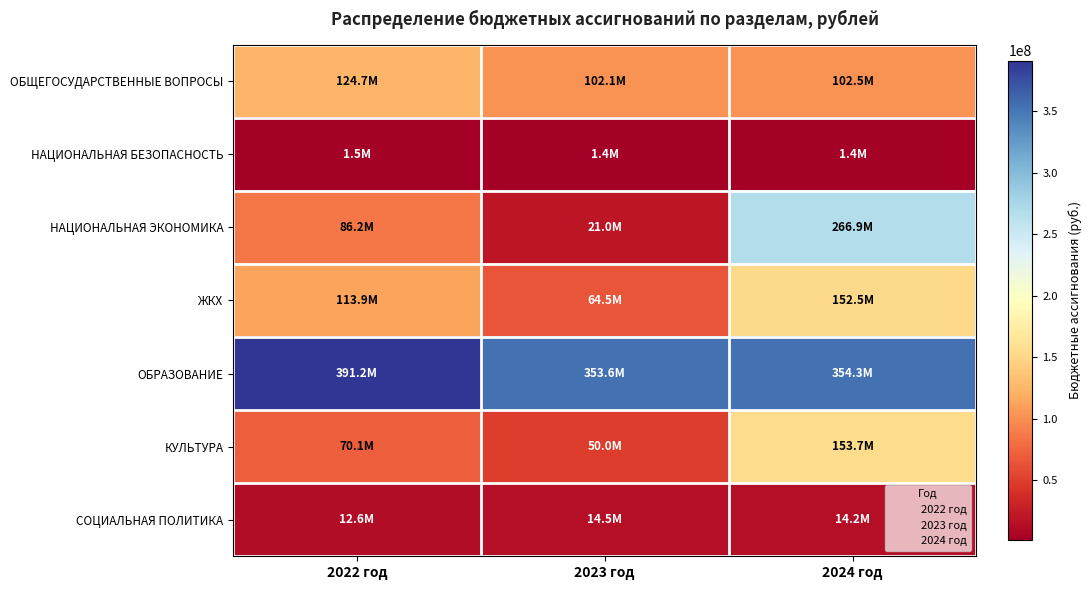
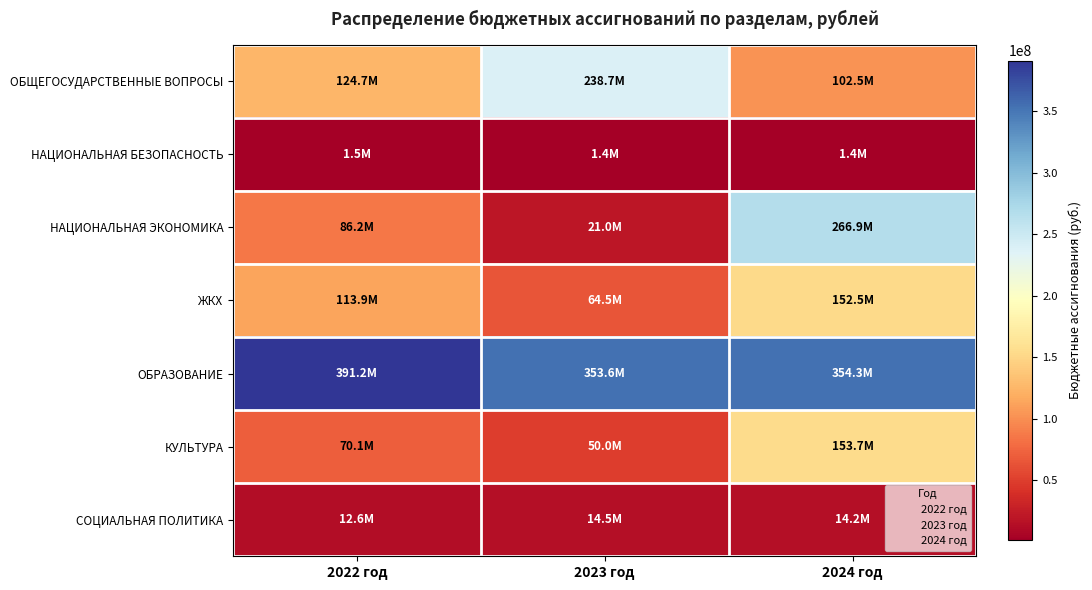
ОБЩЕГОСУДАРСТВЕННЫЕ ВОПРОСЫ, 2023 год: 102.1M -> 238.7M
